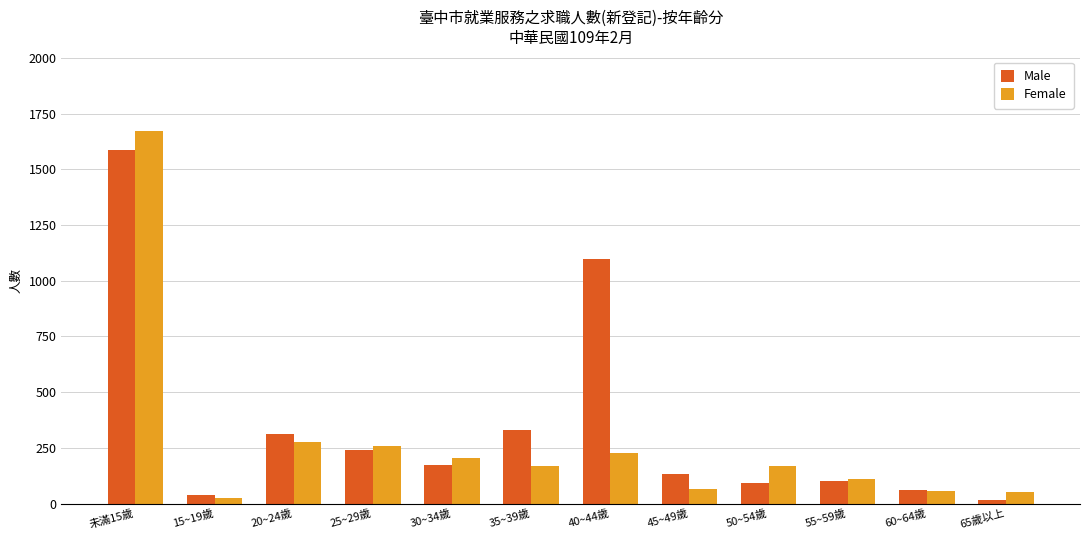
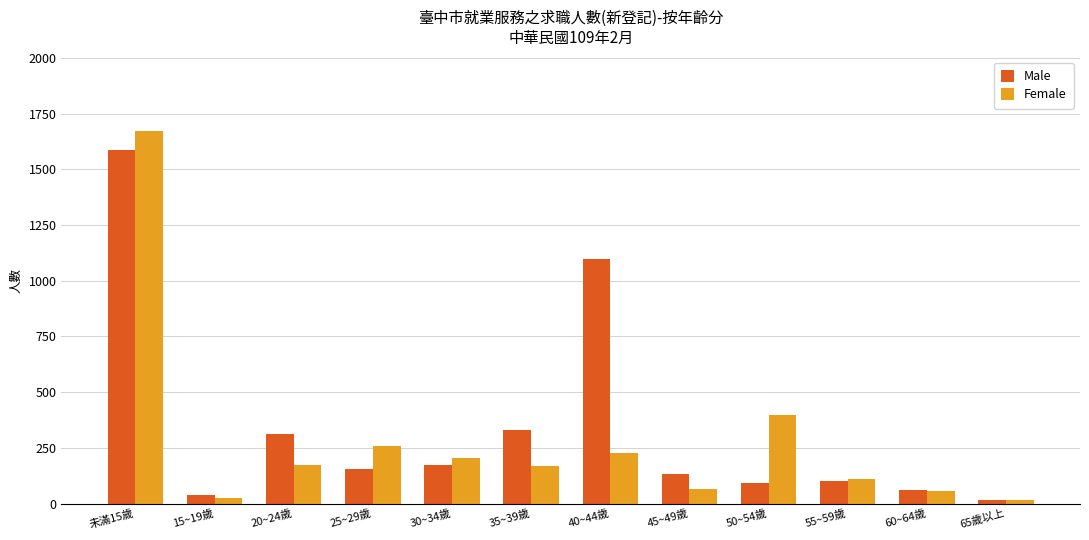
Female, 20~24歲: 280 -> 170
Male, 25~29歲: 240 -> 150
Female, 50~54歲: 170 -> 400
Female, 65歲以上: 50 -> 20
